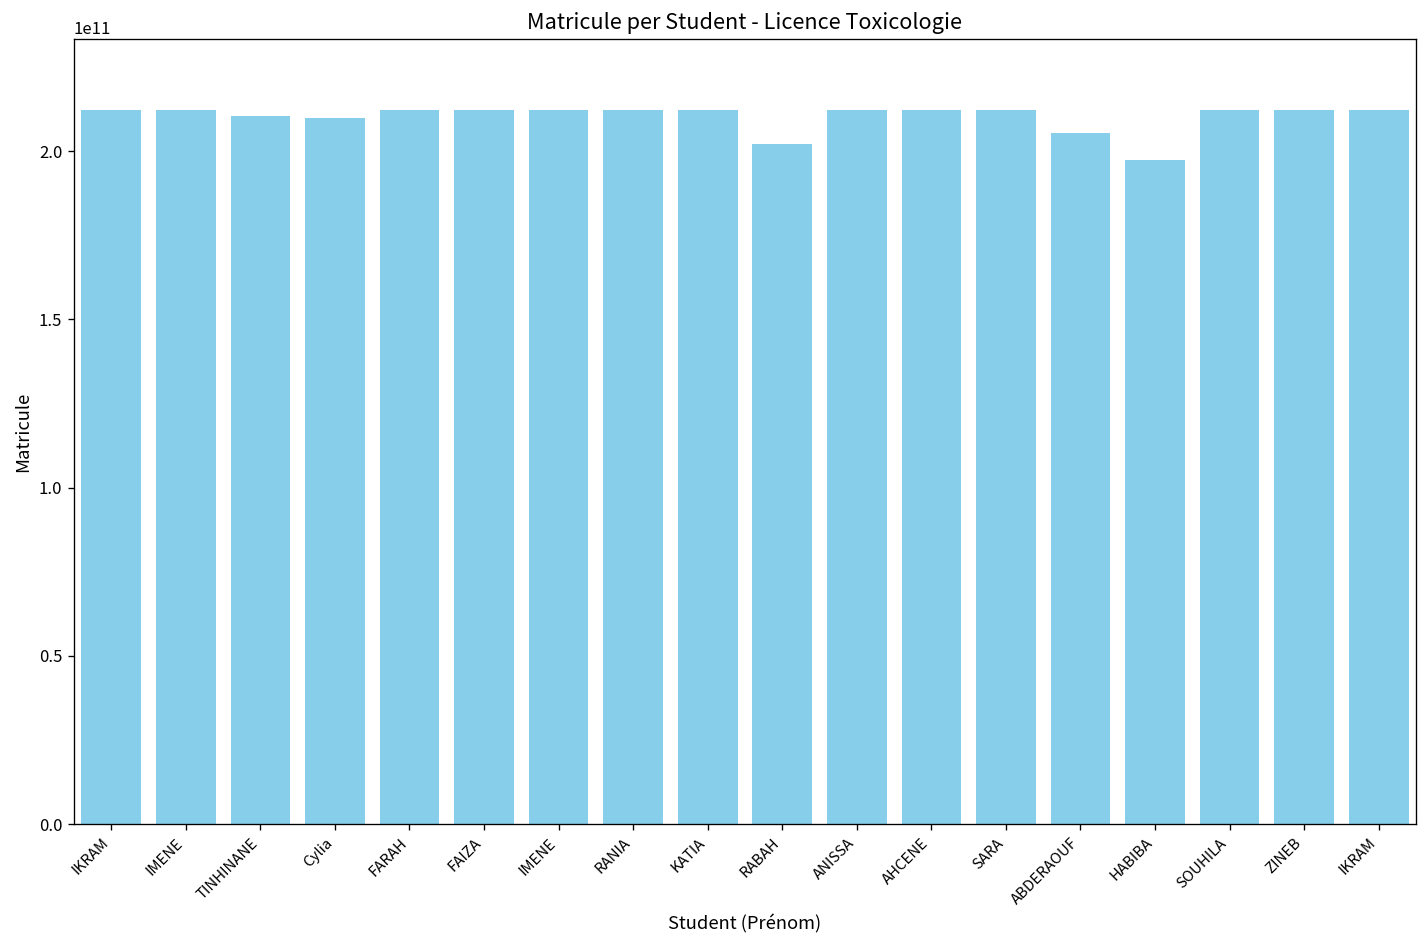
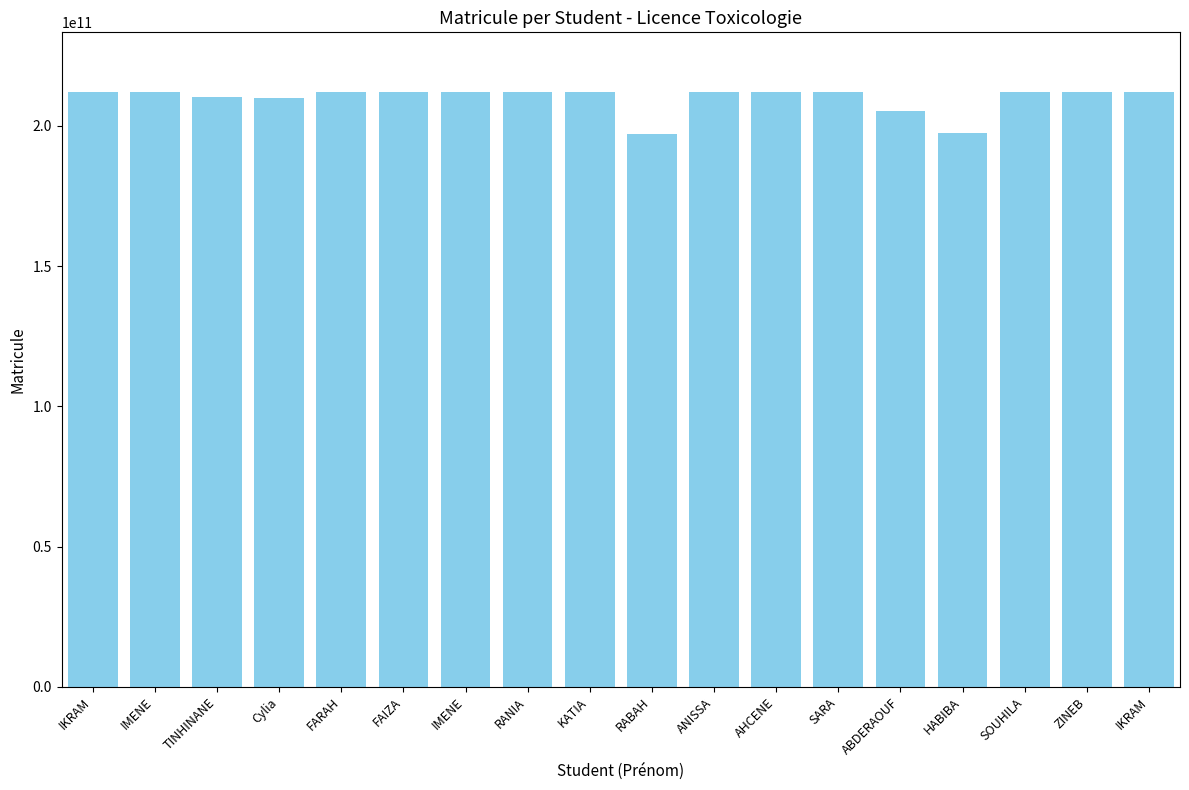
RABAH: 202000000000 -> 197000000000
